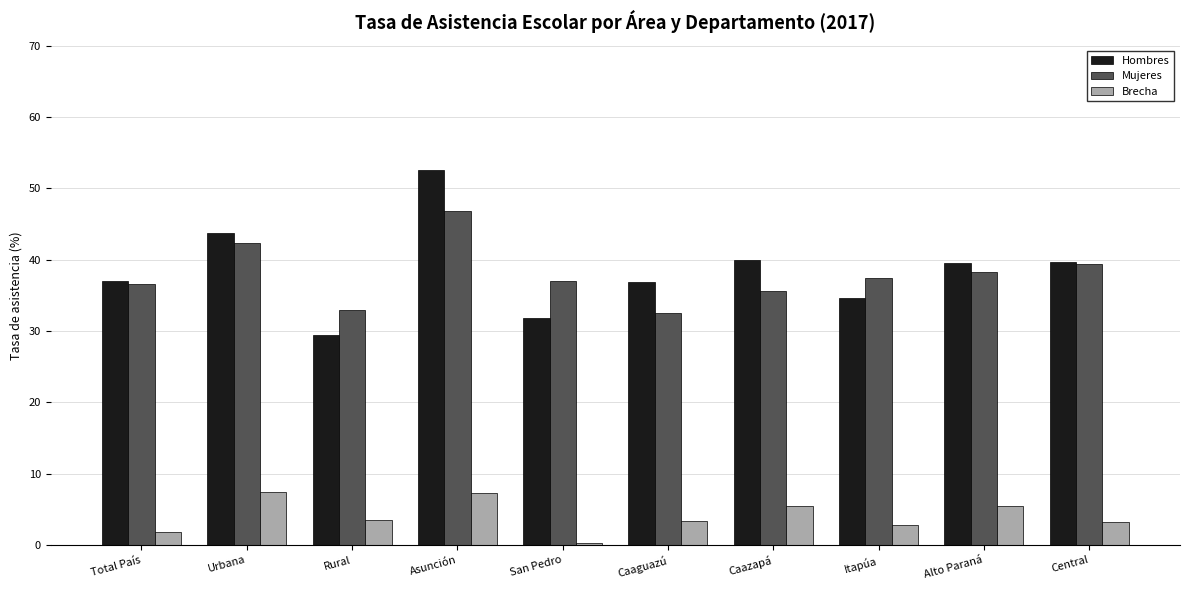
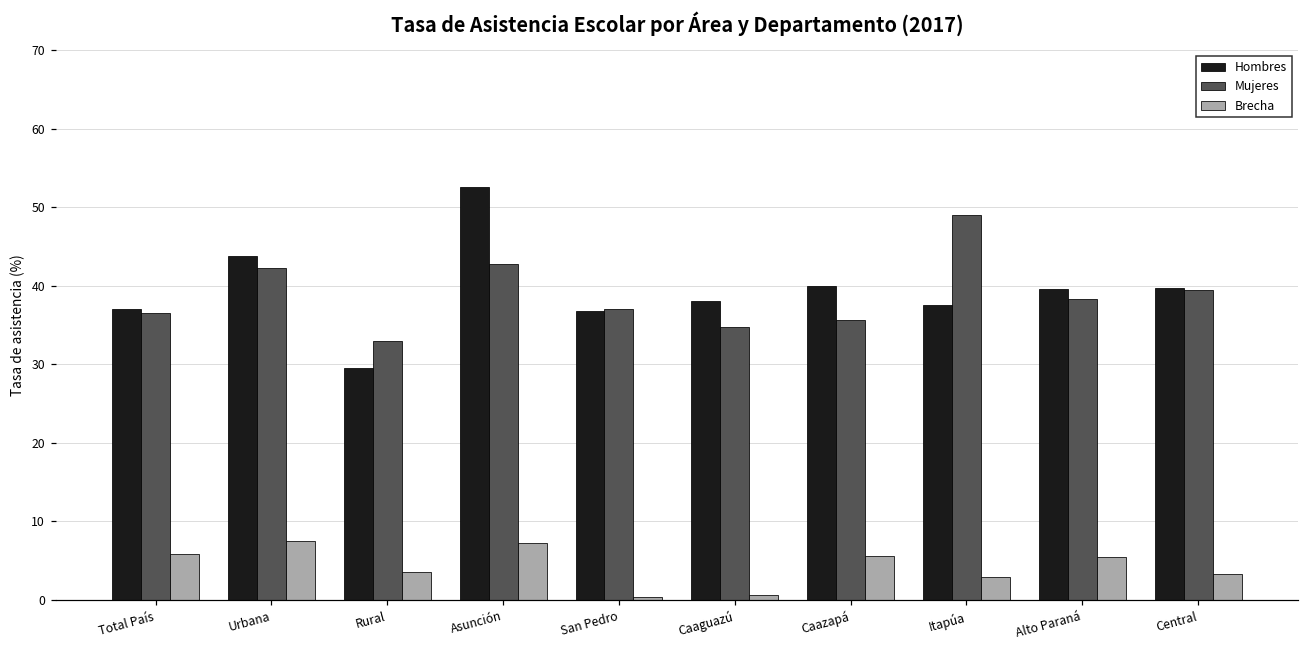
Brecha, Total País: 2 -> 6
Mujeres, Asunción: 47 -> 43
Hombres, San Pedro: 32 -> 37
Hombres, Caaguazú: 37 -> 38
Mujeres, Caaguazú: 33 -> 35
Brecha, Caaguazú: 3 -> 1
Hombres, Itapúa: 35 -> 38
Mujeres, Itapúa: 37 -> 49
